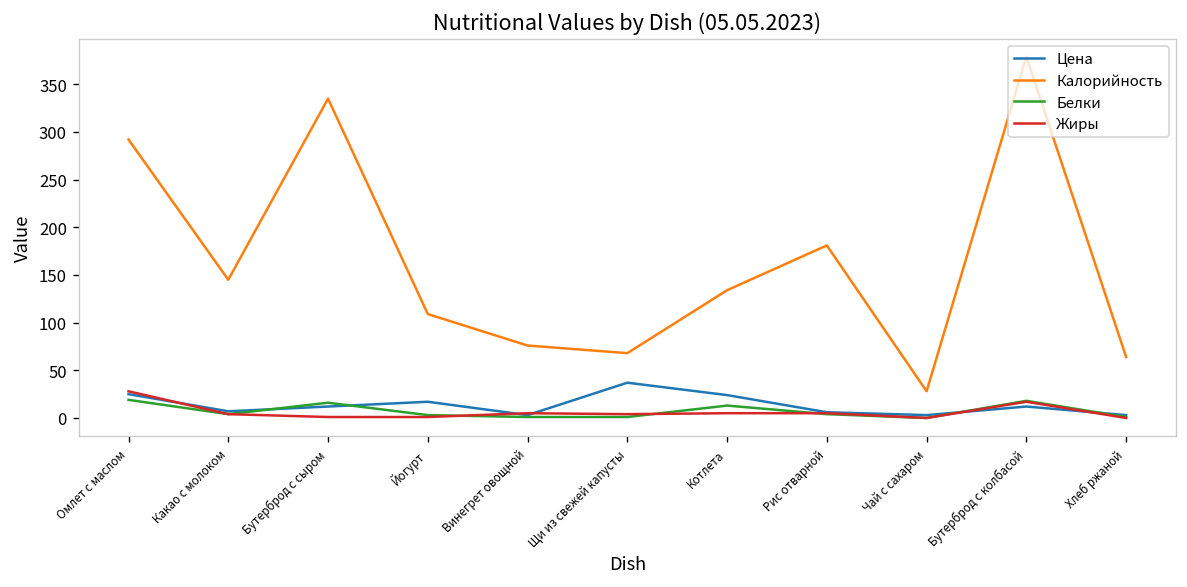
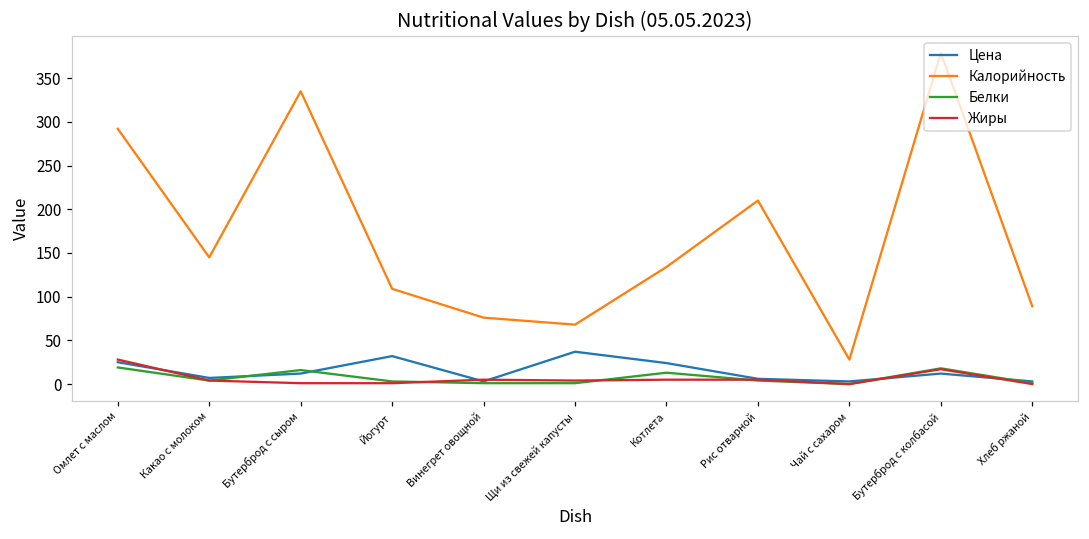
Цена, Йогурт: 20 -> 30
Калорийность, Рис отварной: 180 -> 210
Калорийность, Хлеб ржаной: 60 -> 90
